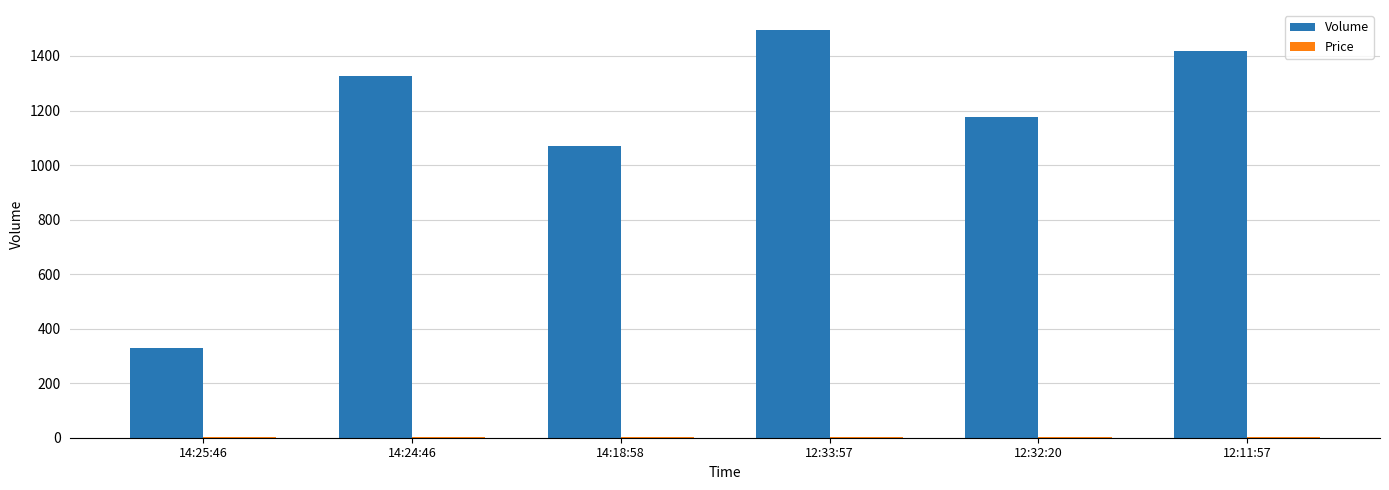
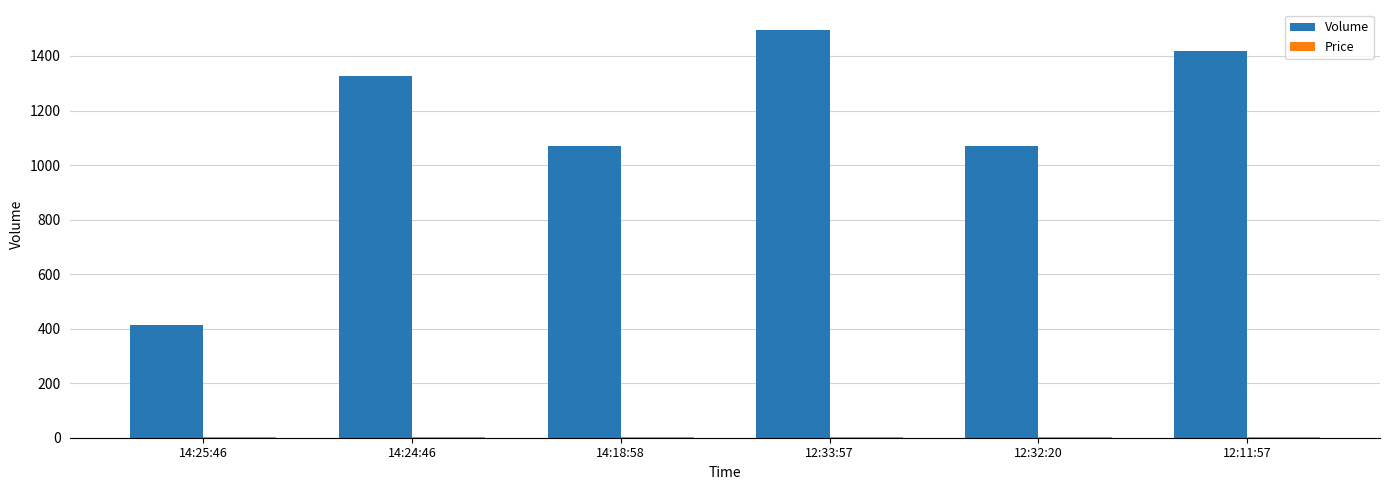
Volume, 14:25:46: 330 -> 410
Volume, 12:32:20: 1180 -> 1070
